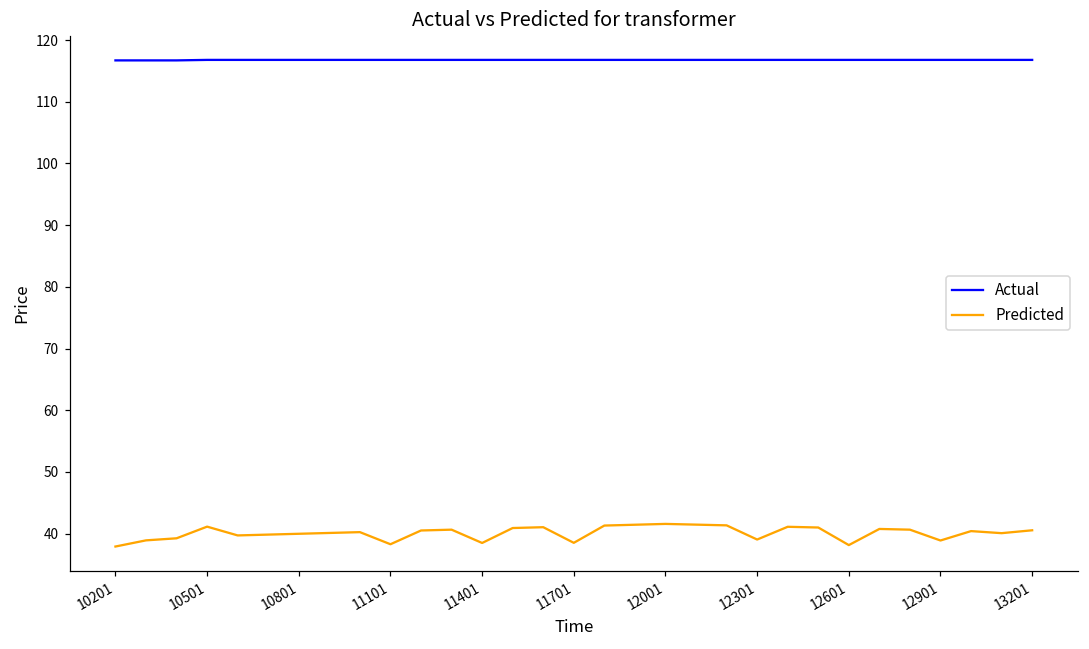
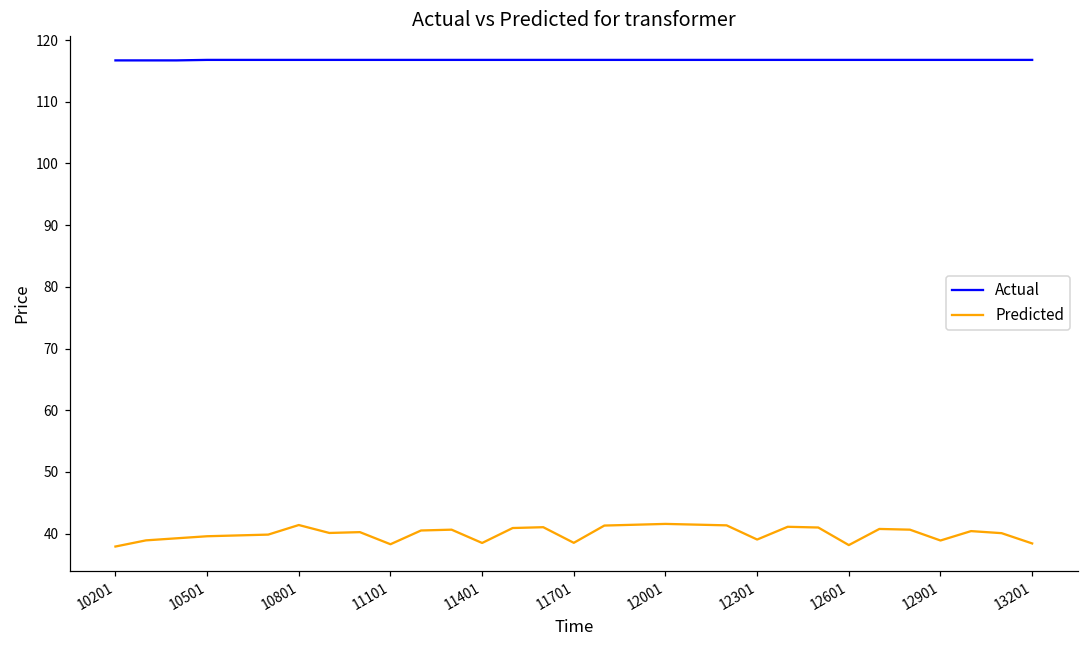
Predicted, 10501: 41 -> 40
Predicted, 10801: 40 -> 41
Predicted, 13201: 41 -> 38
